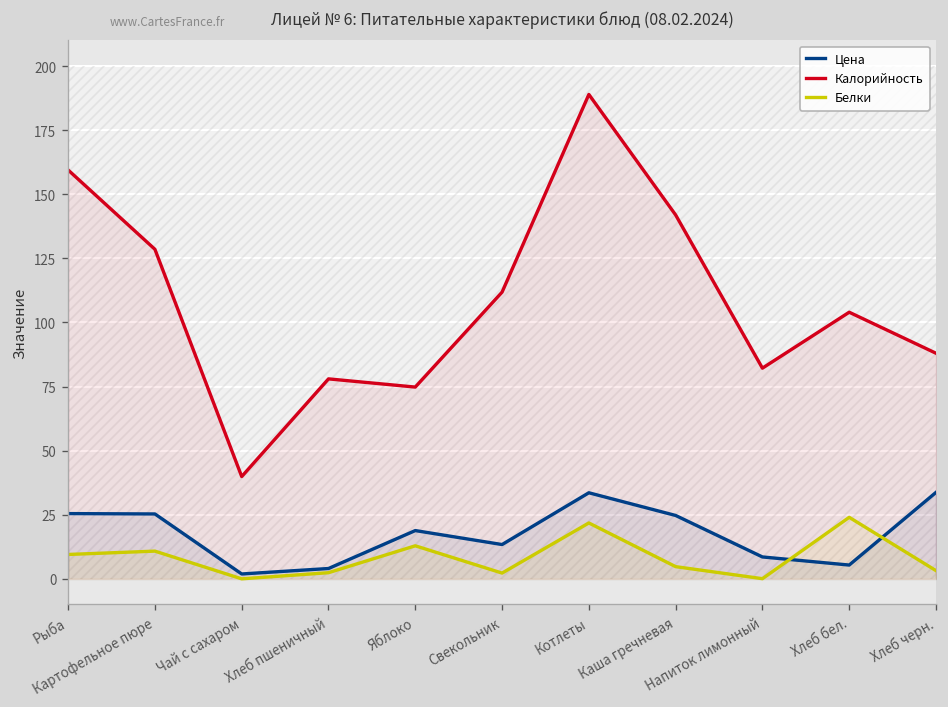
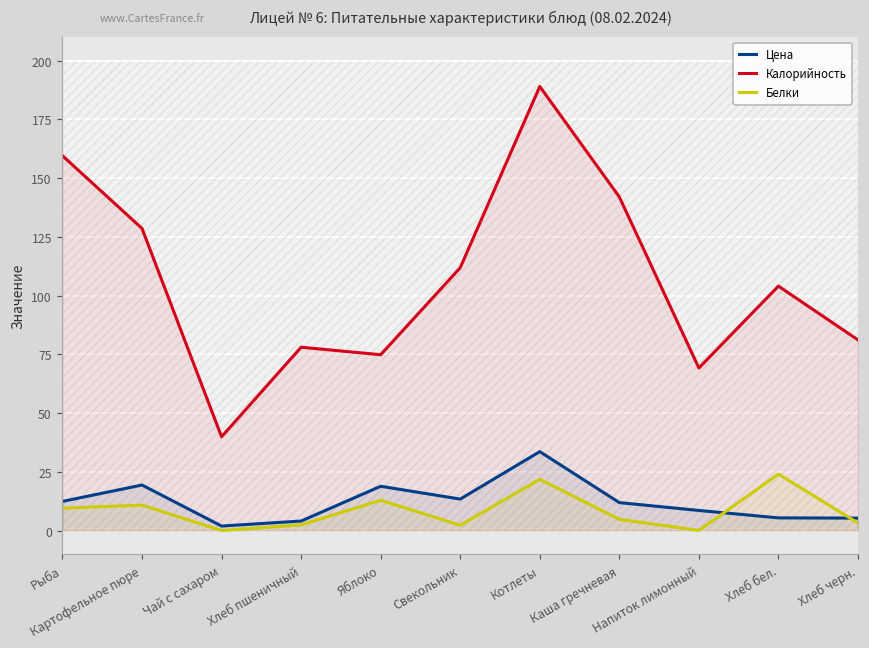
Цена, Рыба: 25 -> 12
Цена, Картофельное пюре: 25 -> 19
Цена, Каша гречневая: 25 -> 12
Калорийность, Напиток лимонный: 82 -> 69
Цена, Хлеб черн.: 34 -> 5
Калорийность, Хлеб черн.: 88 -> 81
